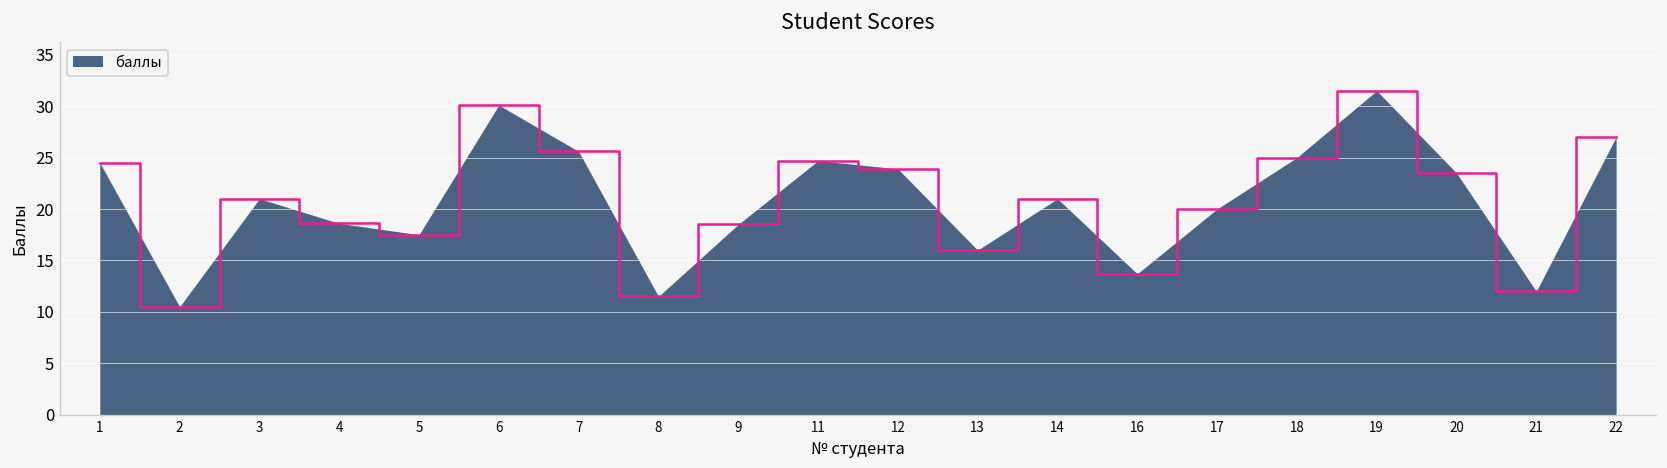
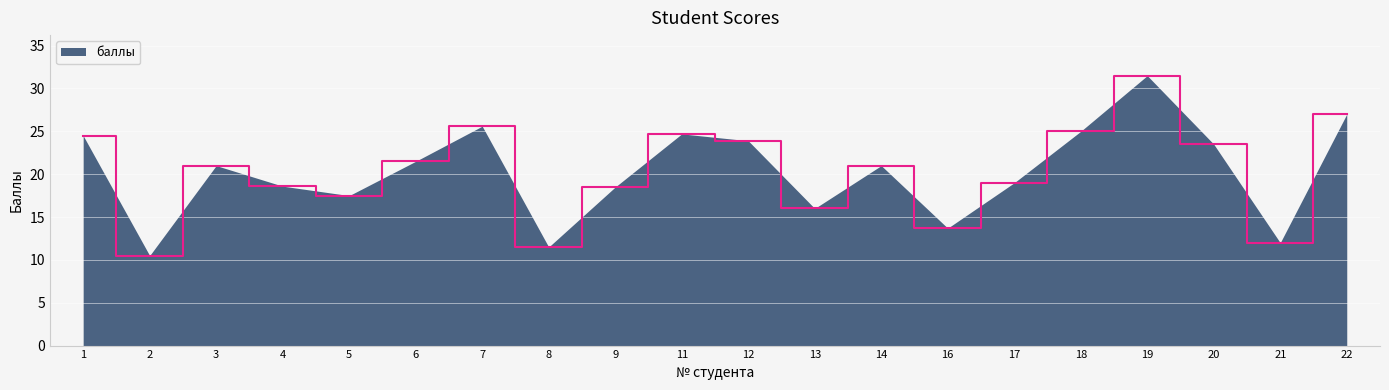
6: 30 -> 22
17: 20 -> 19
